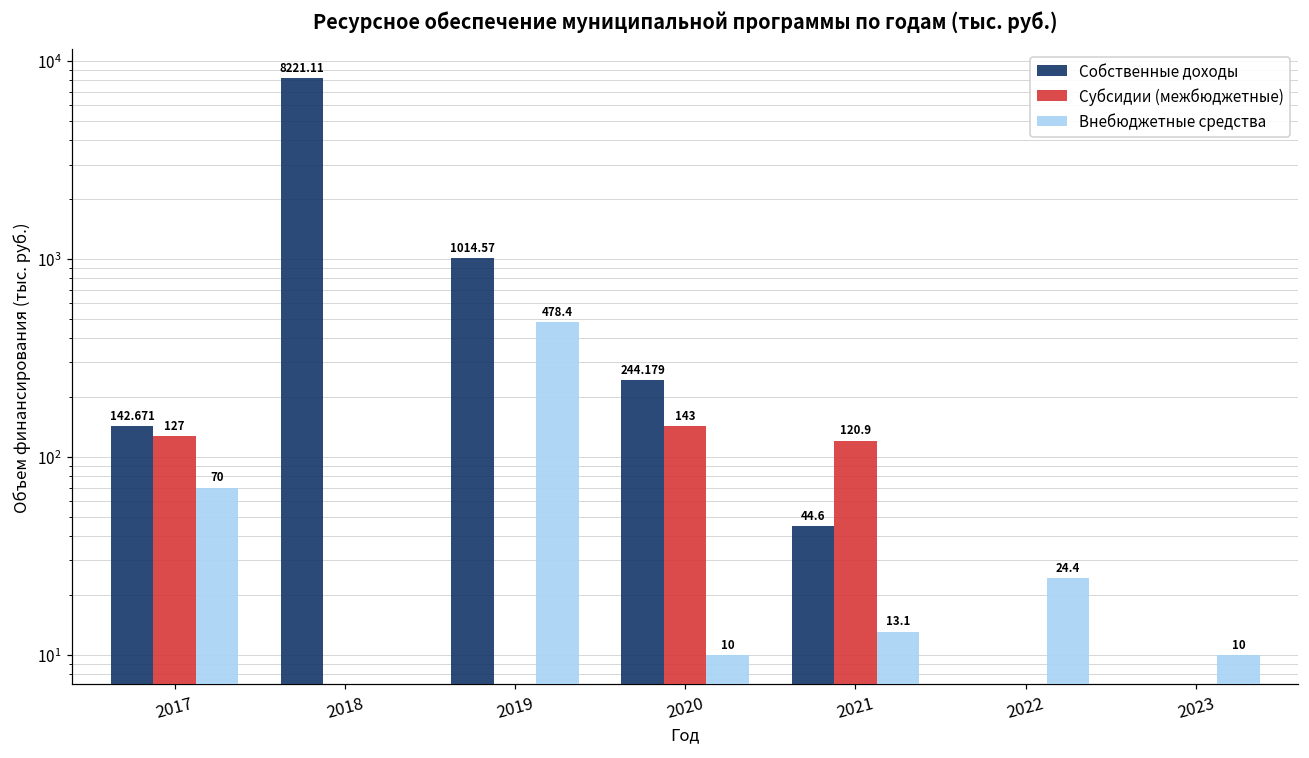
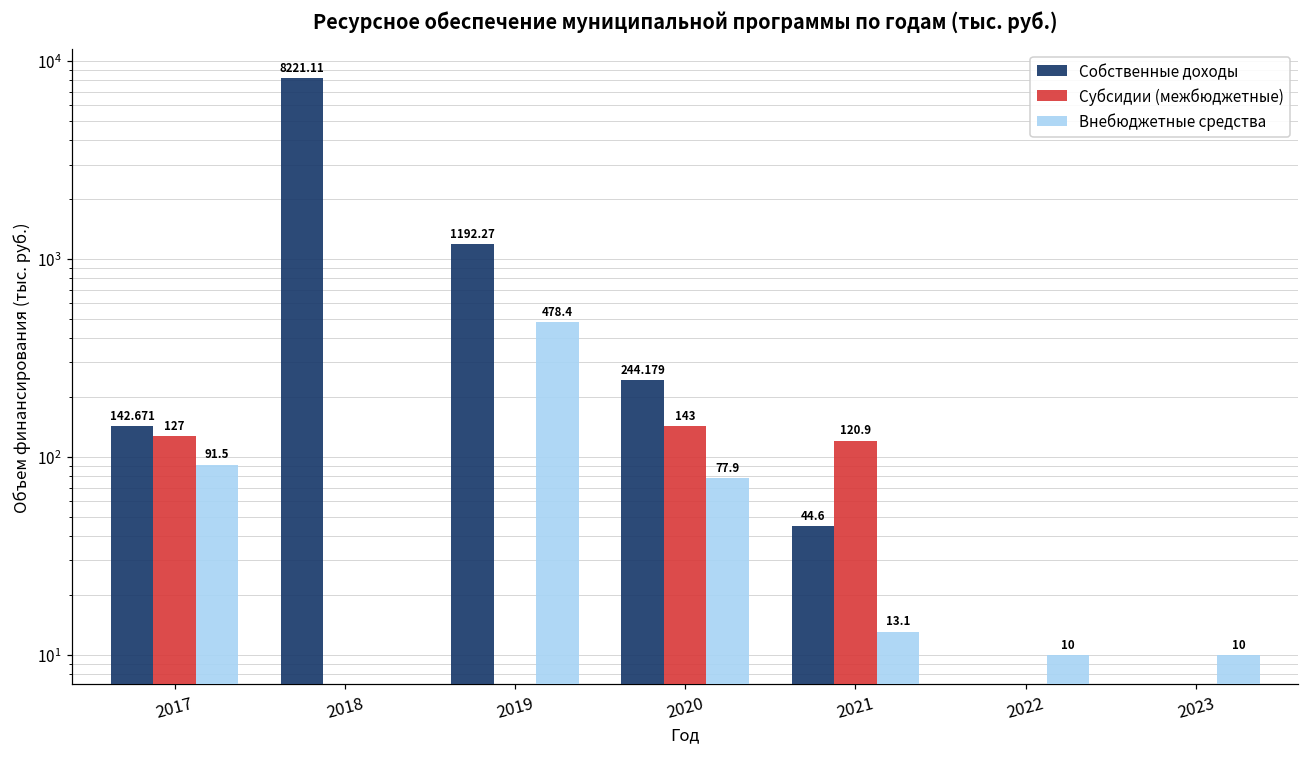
Внебюджетные средства, 2017: 70 -> 91.5
Собственные доходы, 2019: 1014.57 -> 1192.27
Внебюджетные средства, 2020: 10 -> 77.9
Внебюджетные средства, 2022: 24.4 -> 10
